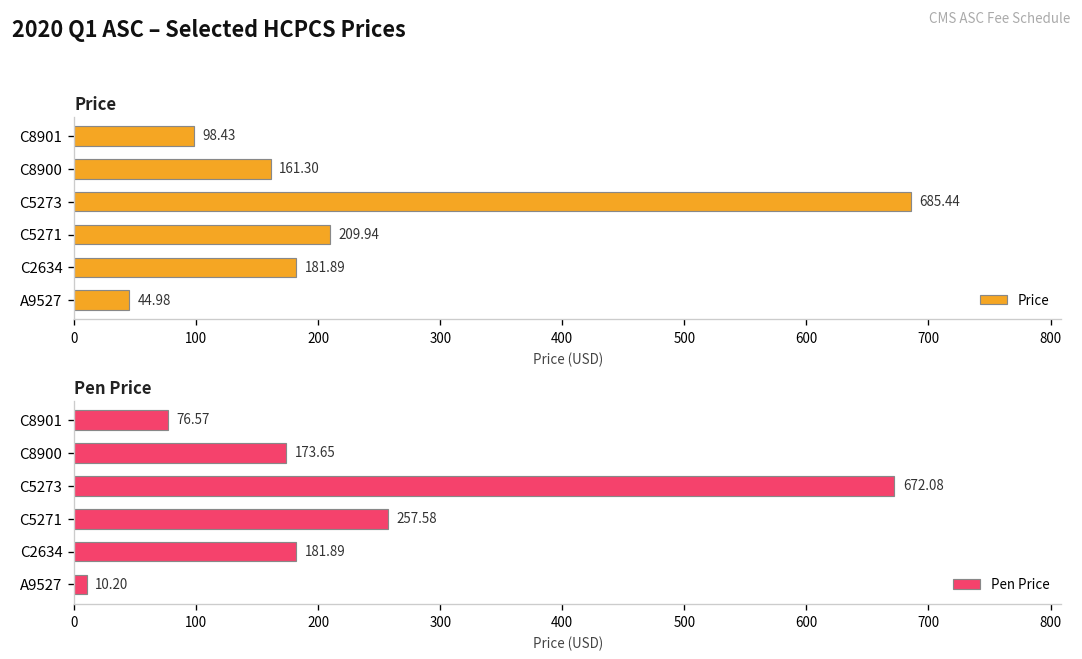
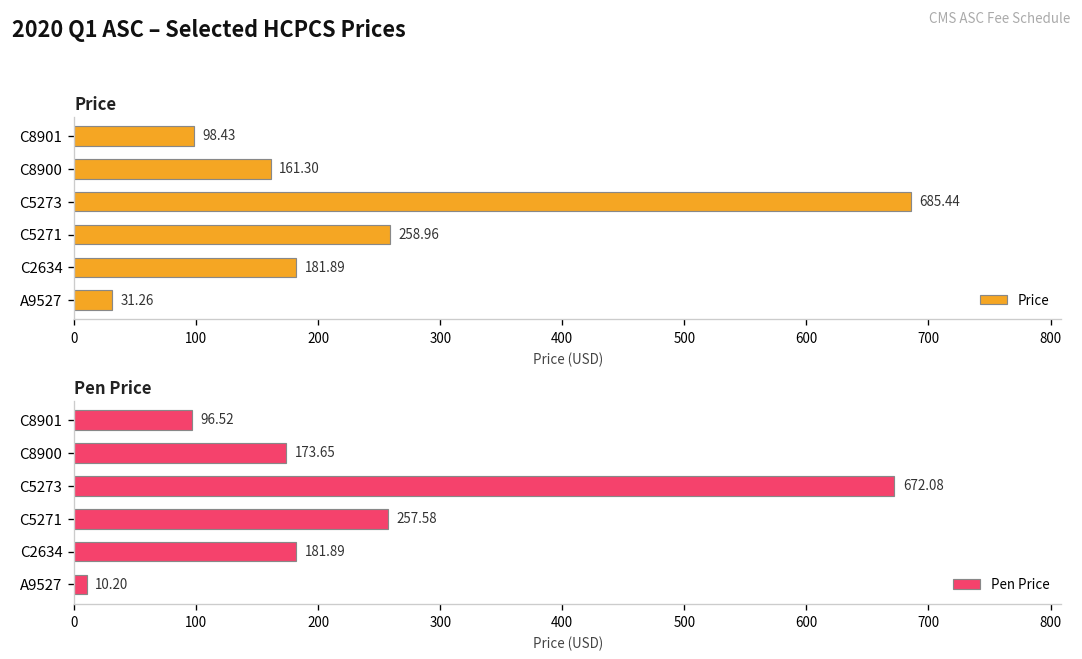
Price, C5271: 209.94 -> 258.96
Price, A9527: 44.98 -> 31.26
Pen Price, C8901: 76.57 -> 96.52
